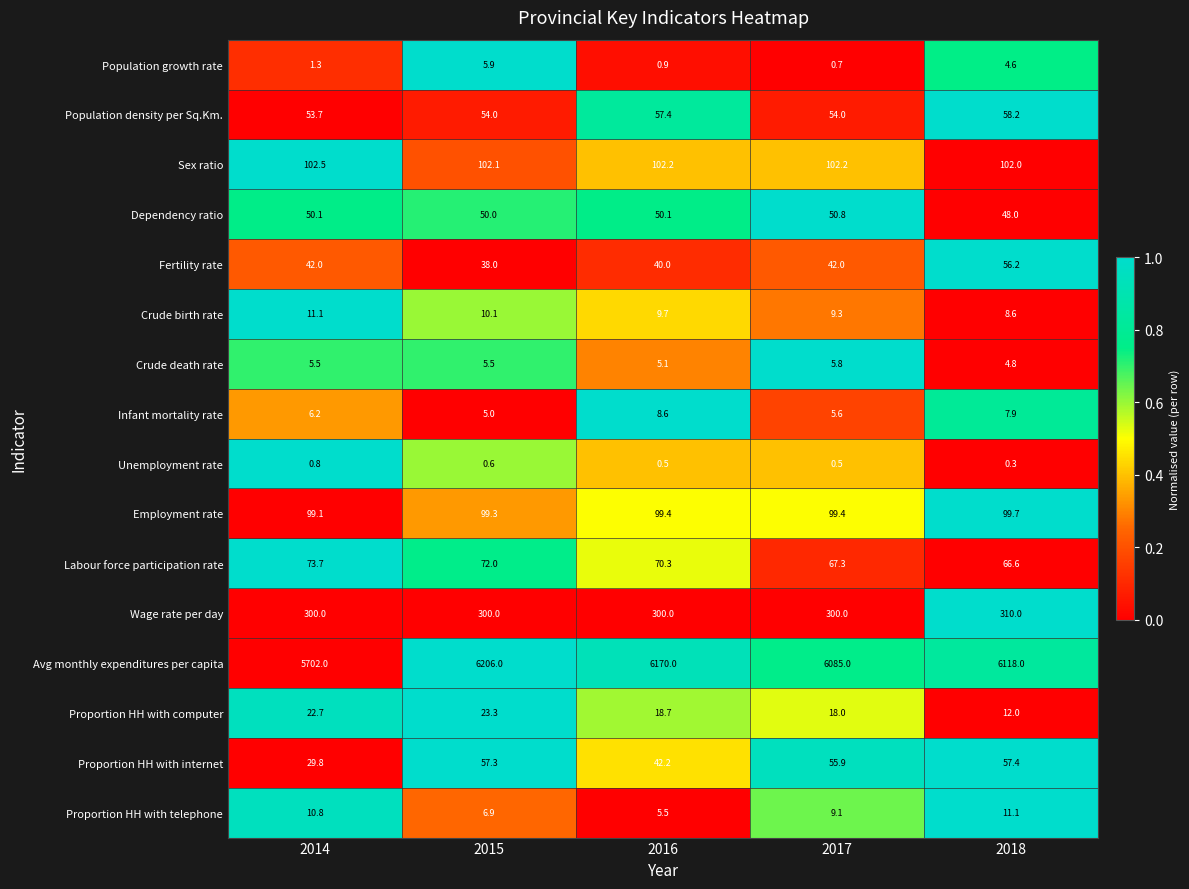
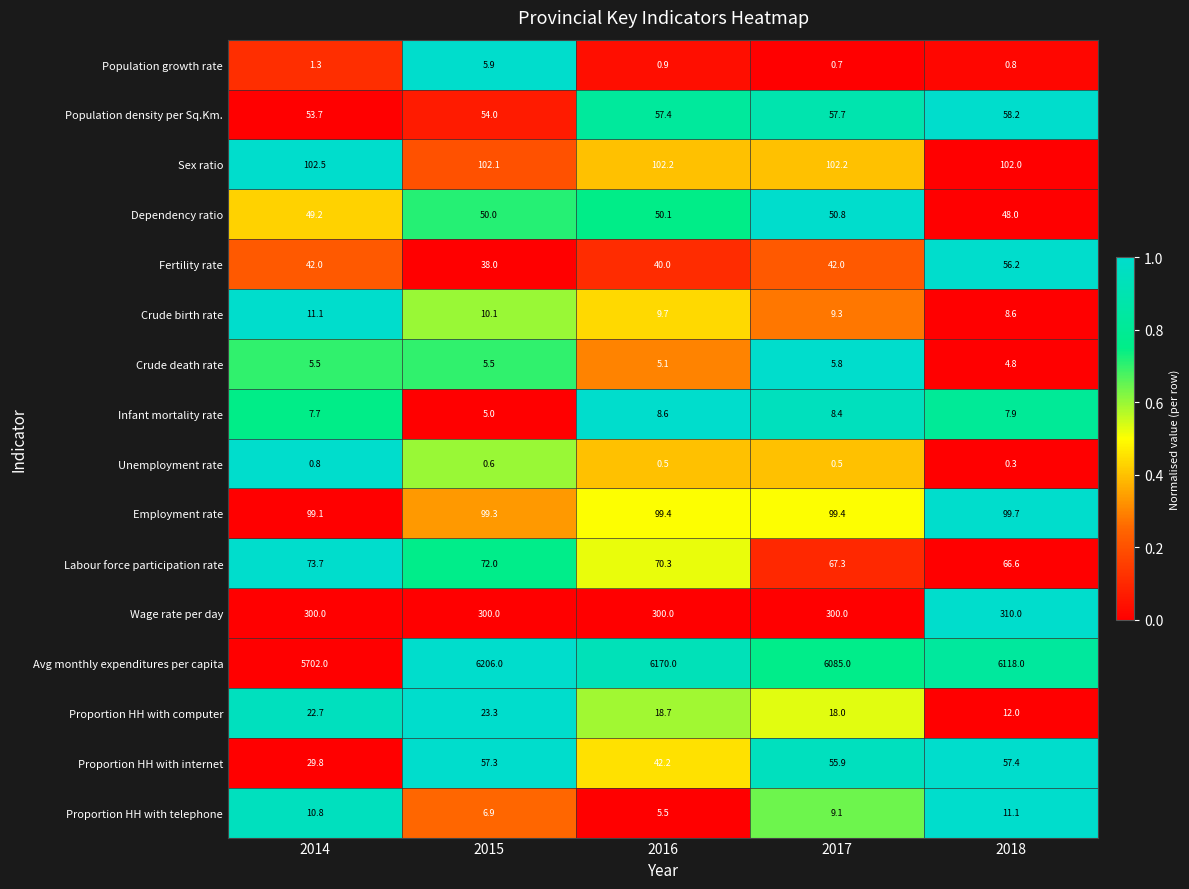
Population growth rate, 2018: 4.6 -> 0.8
Population density per Sq.Km., 2017: 54.0 -> 57.7
Dependency ratio, 2014: 50.1 -> 49.2
Infant mortality rate, 2014: 6.2 -> 7.7
Infant mortality rate, 2017: 5.6 -> 8.4
